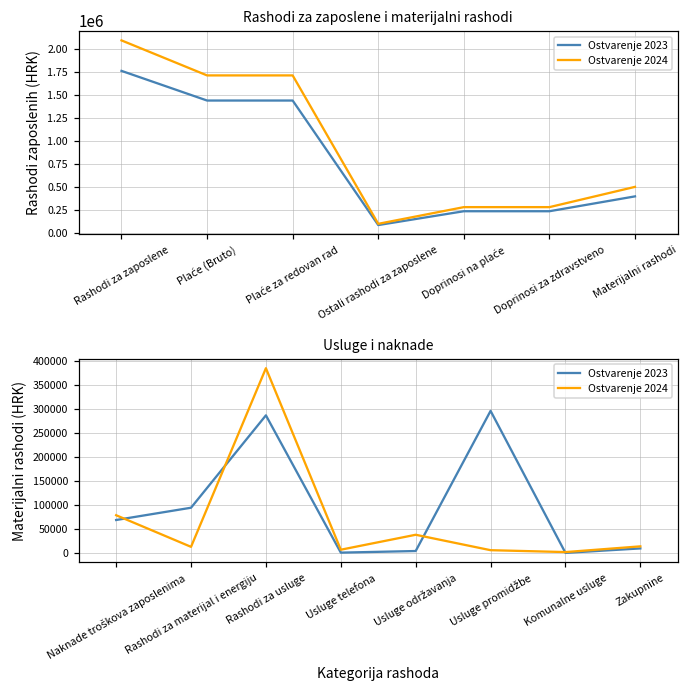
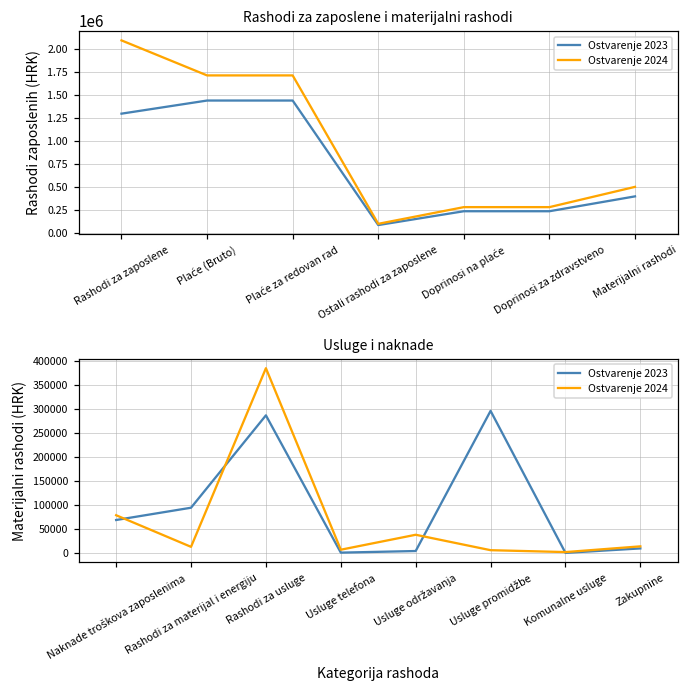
Rashodi za zaposlene i materijalni rashodi, Ostvarenje 2023, Rashodi za zaposlene: 1800000 -> 1300000
